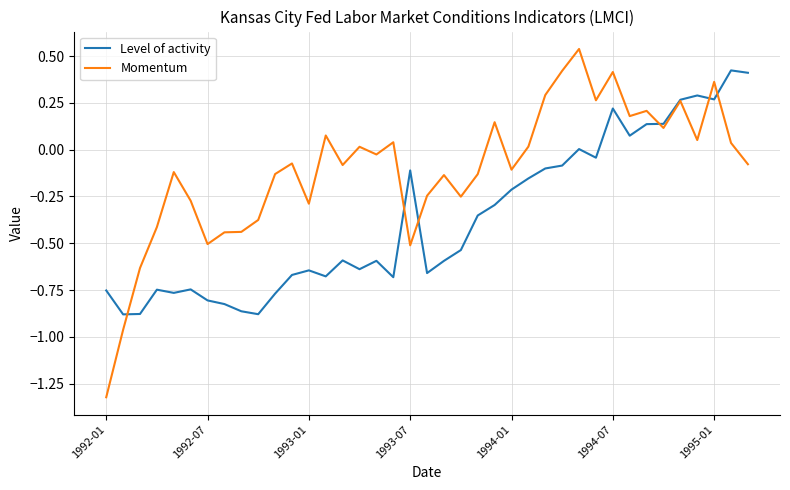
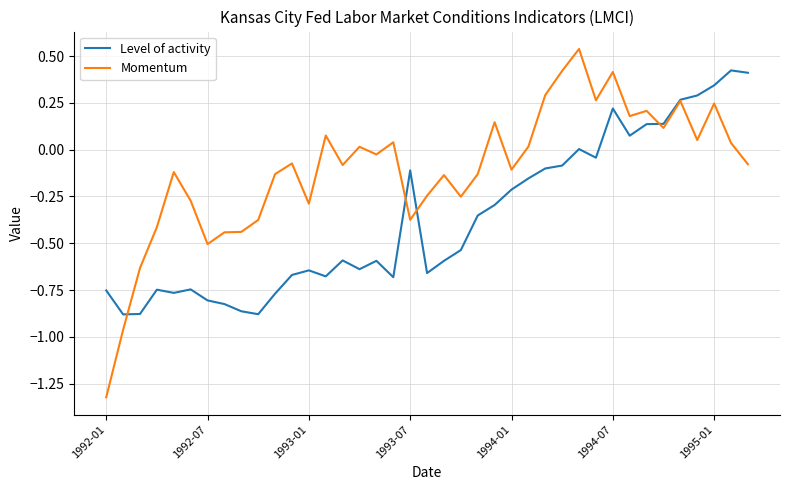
Momentum, 1993-07: -0.51 -> -0.38
Level of activity, 1995-01: 0.27 -> 0.34
Momentum, 1995-01: 0.36 -> 0.25
